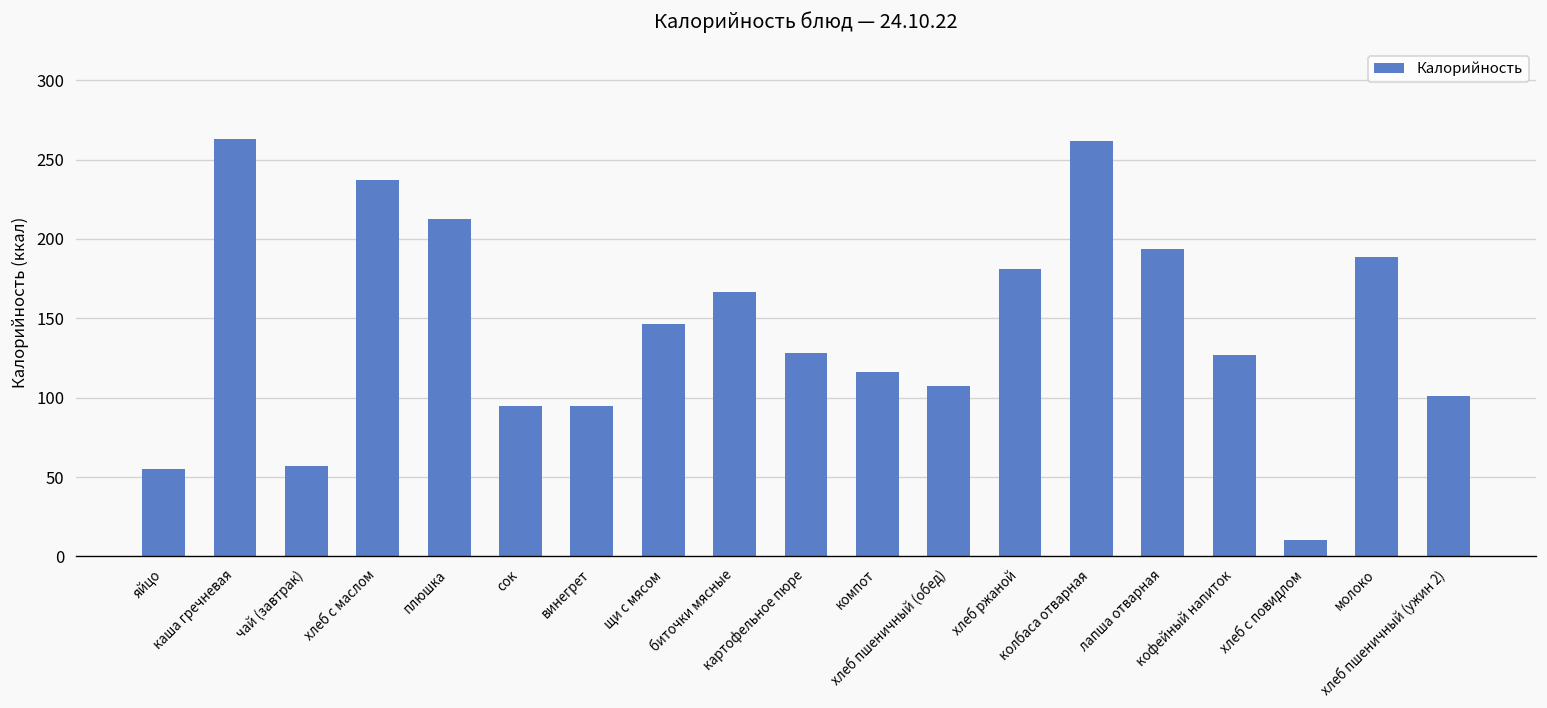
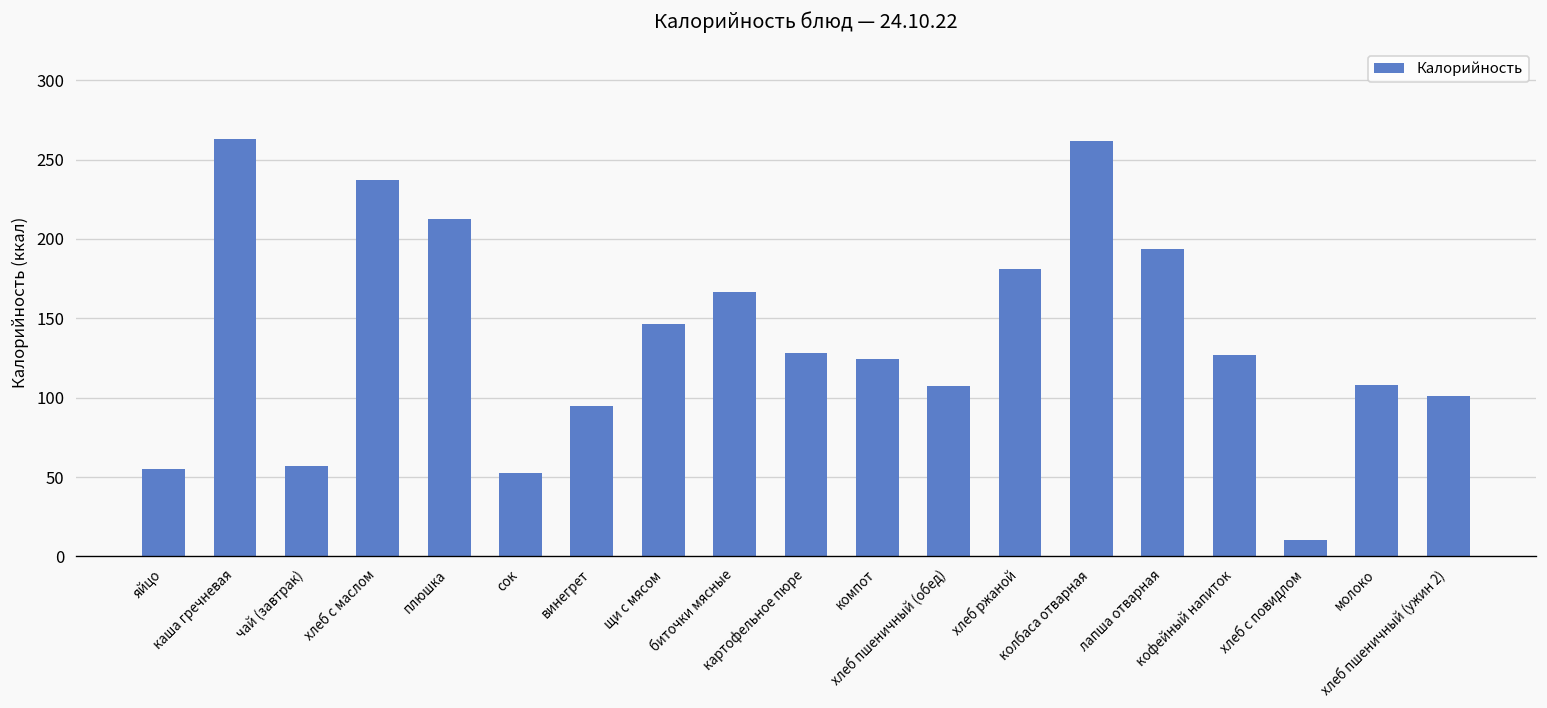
сок: 95 -> 52
компот: 116 -> 125
молоко: 188 -> 108
